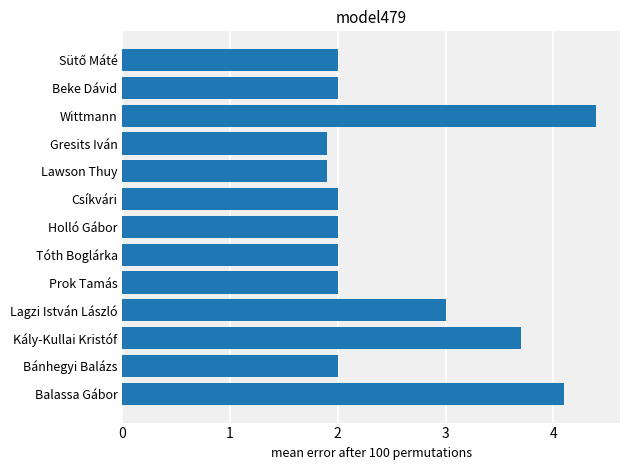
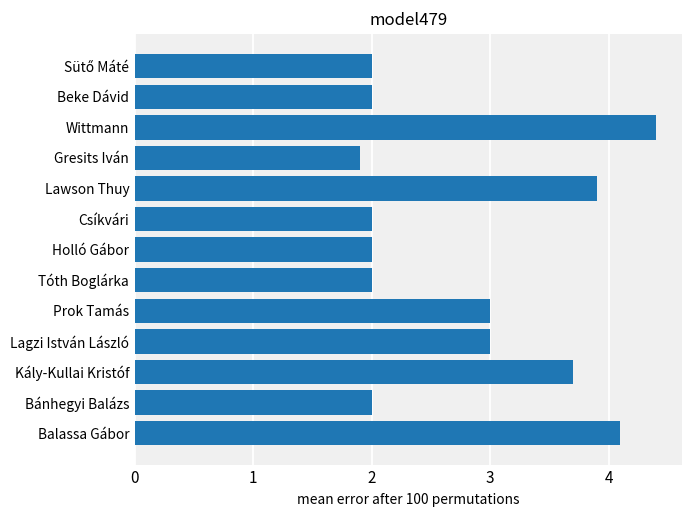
Lawson Thuy: 1.9 -> 3.9
Prok Tamás: 2 -> 3
